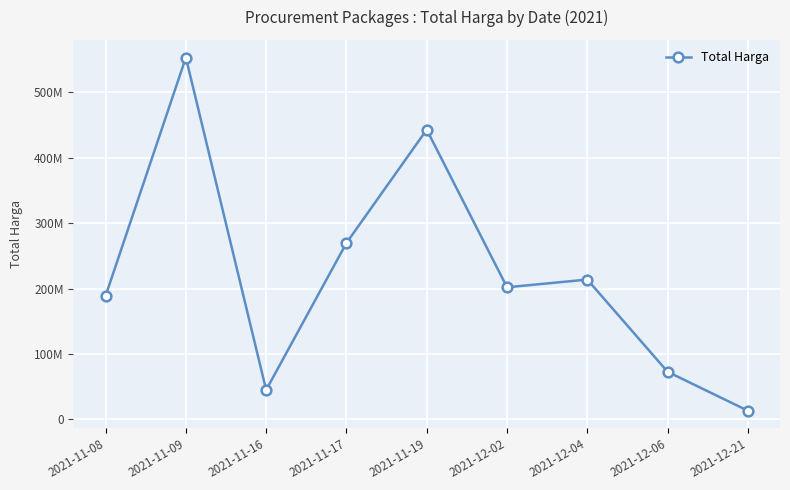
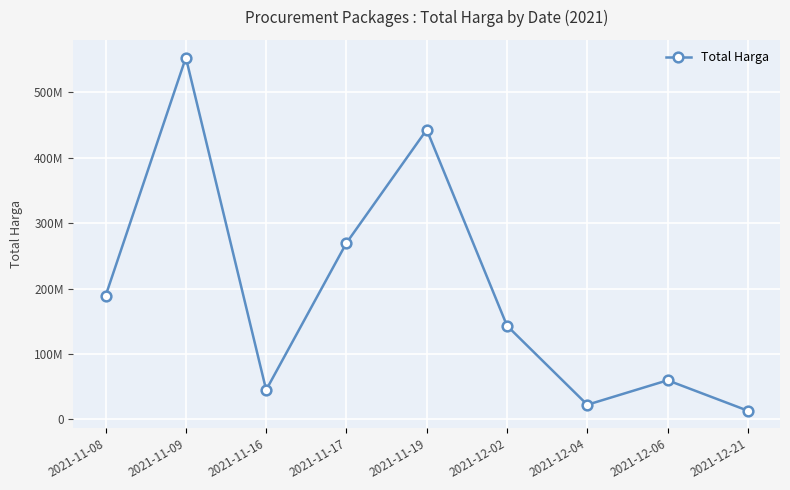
2021-12-02: 200000000 -> 140000000
2021-12-04: 210000000 -> 20000000
2021-12-06: 70000000 -> 60000000
